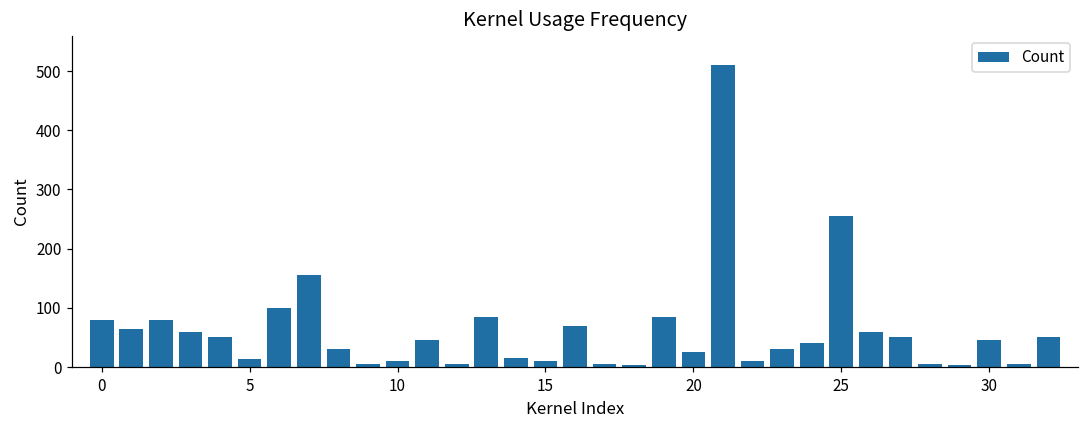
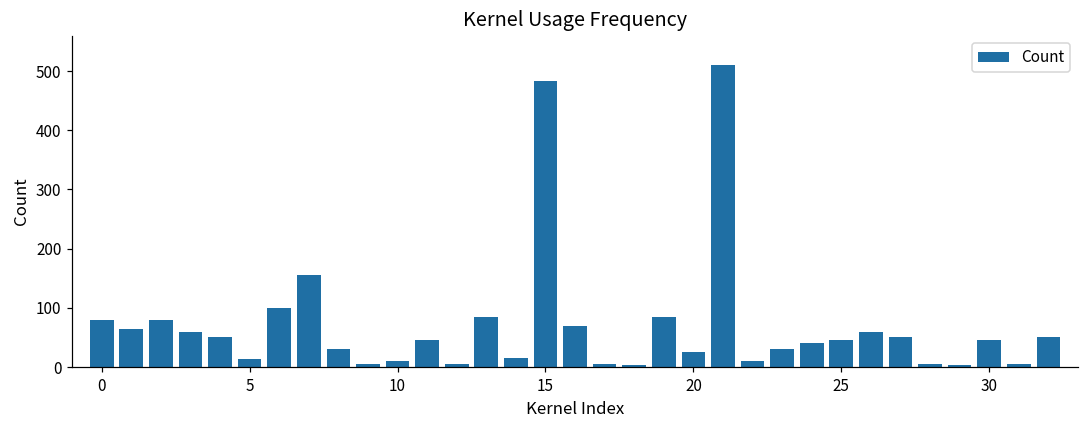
15: 10 -> 480
25: 260 -> 50
